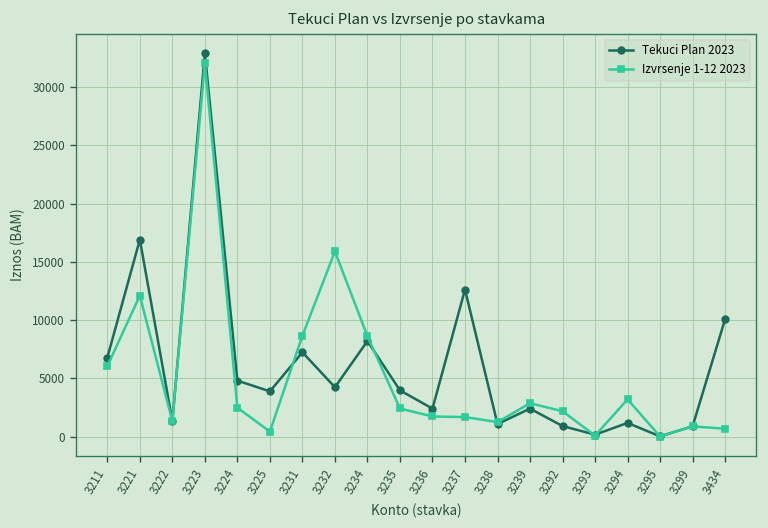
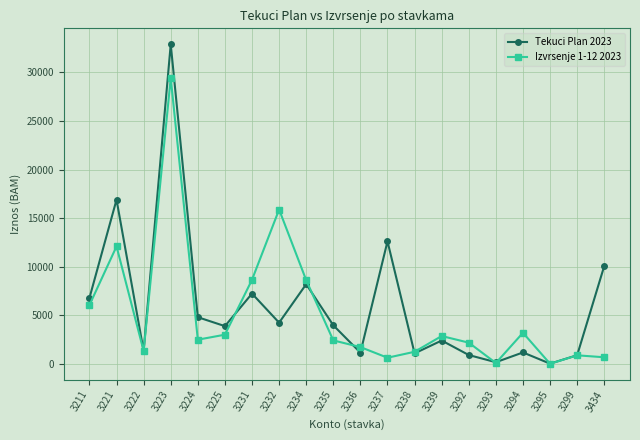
Izvrsenje 1-12 2023, 3223: 32000 -> 29000
Izvrsenje 1-12 2023, 3225: 0 -> 3000
Tekuci Plan 2023, 3236: 2000 -> 1000
Izvrsenje 1-12 2023, 3237: 2000 -> 1000
